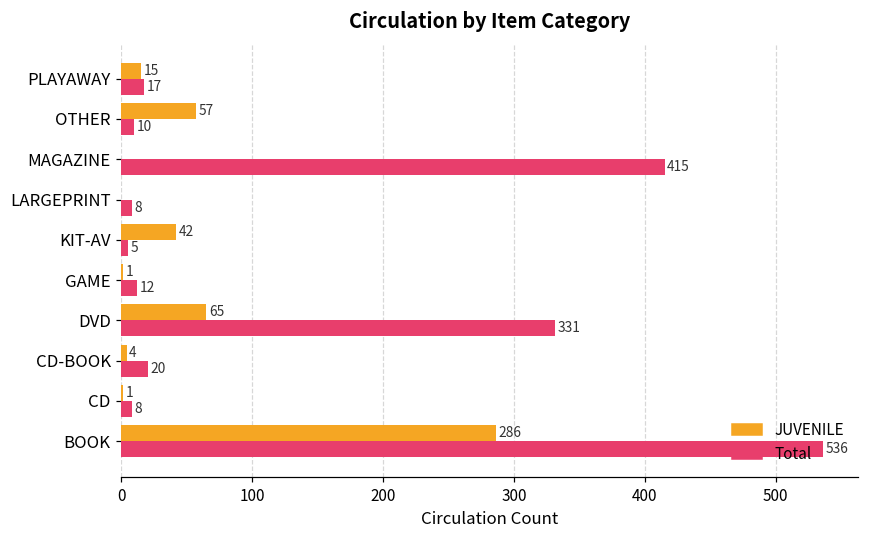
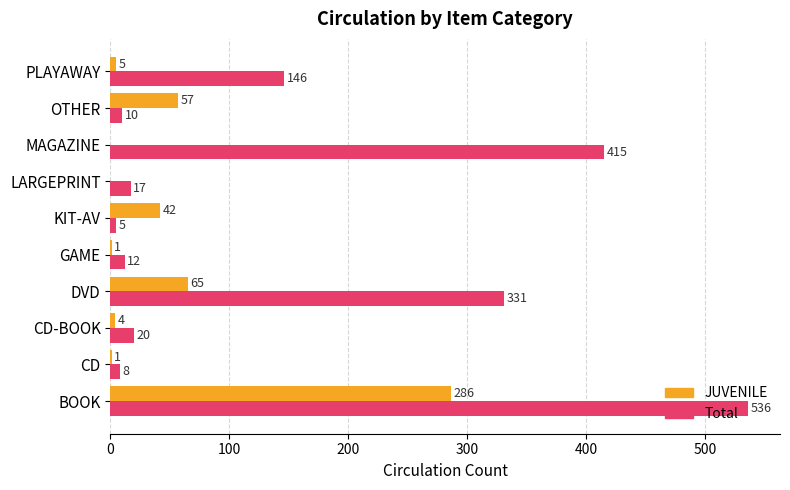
JUVENILE, PLAYAWAY: 15 -> 5
Total, PLAYAWAY: 17 -> 146
Total, LARGEPRINT: 8 -> 17
